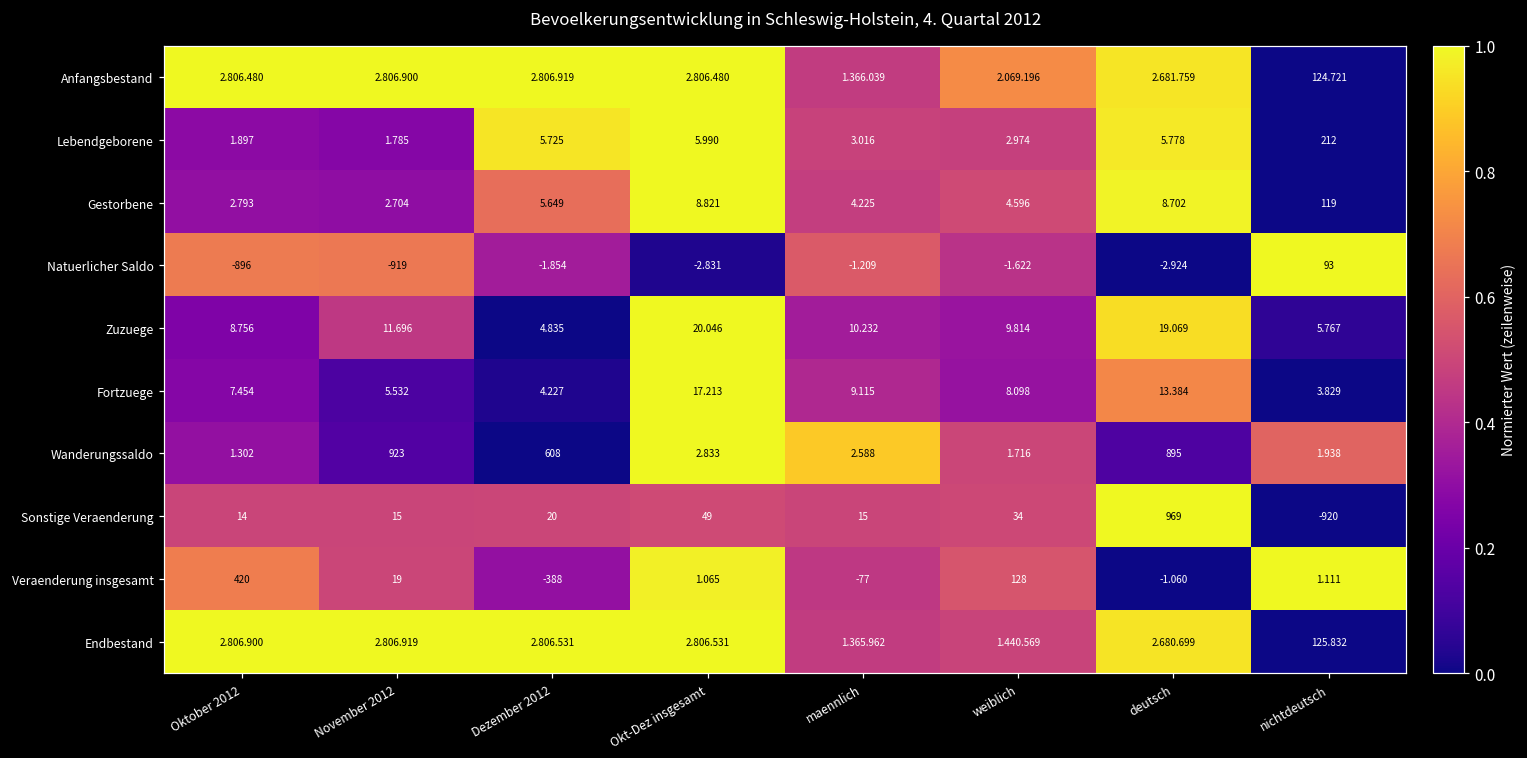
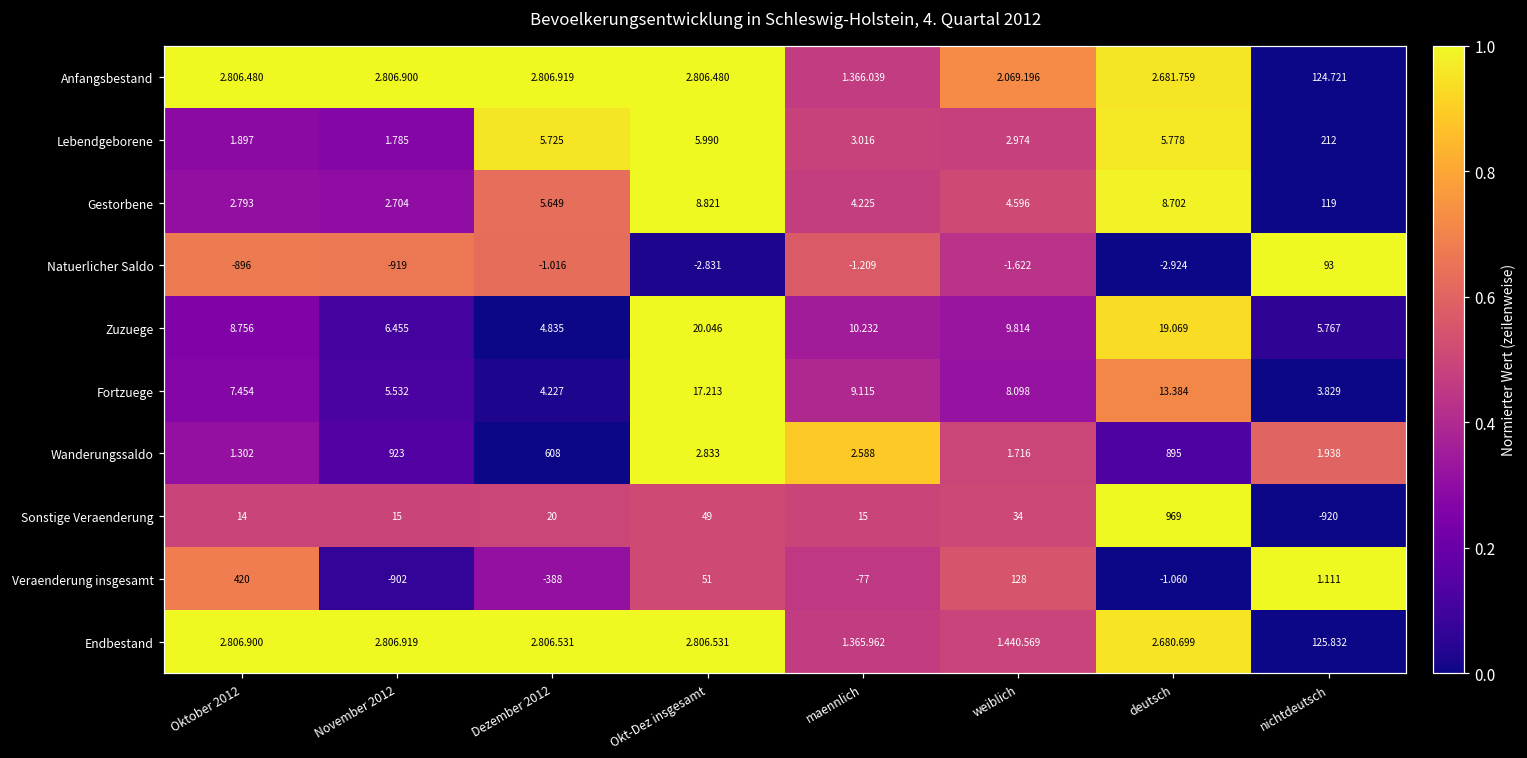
Natuerlicher Saldo, Dezember 2012: -1.854 -> -1.016
Zuzuege, November 2012: 11.696 -> 6.455
Veraenderung insgesamt, November 2012: 19 -> -902
Veraenderung insgesamt, Okt-Dez insgesamt: 1.065 -> 51
